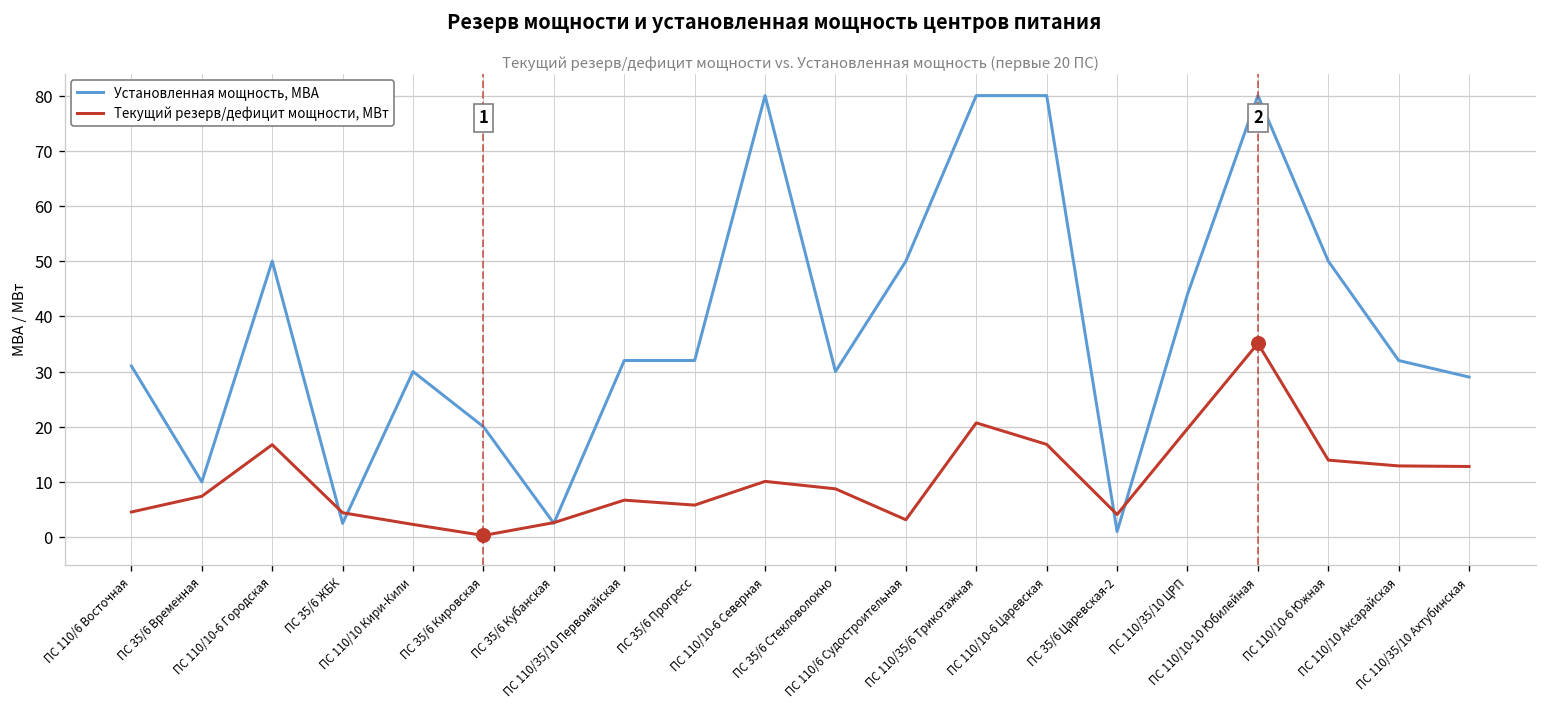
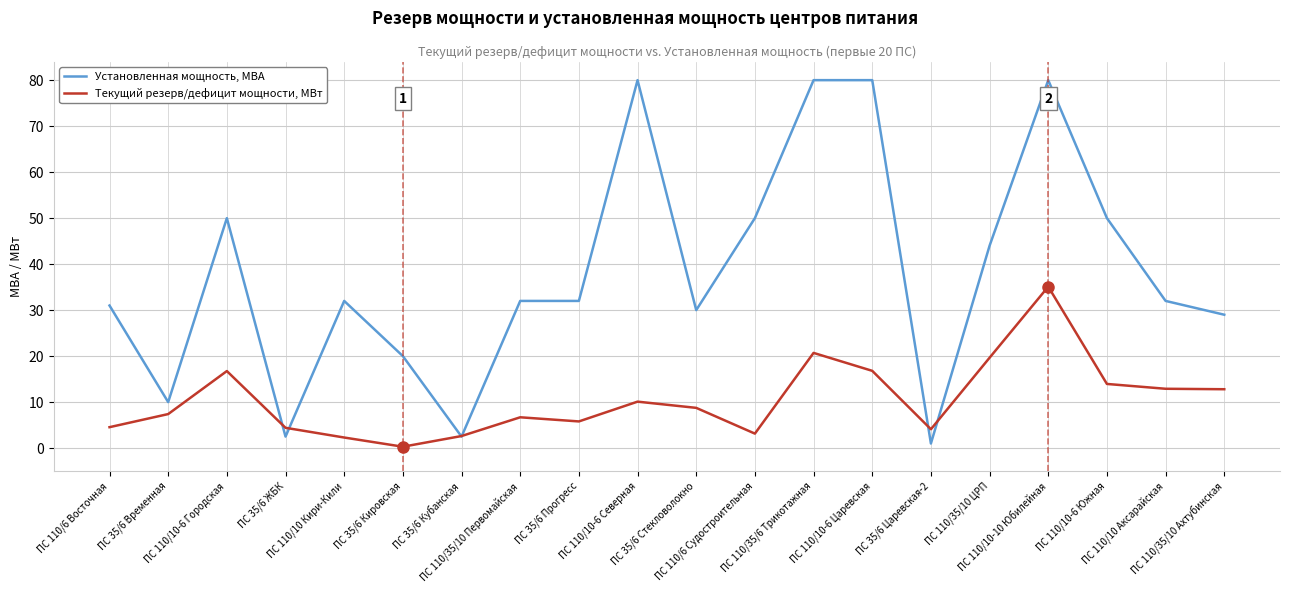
Установленная мощность, МВА, ПС 110/10 Кири-Кили: 30 -> 32
